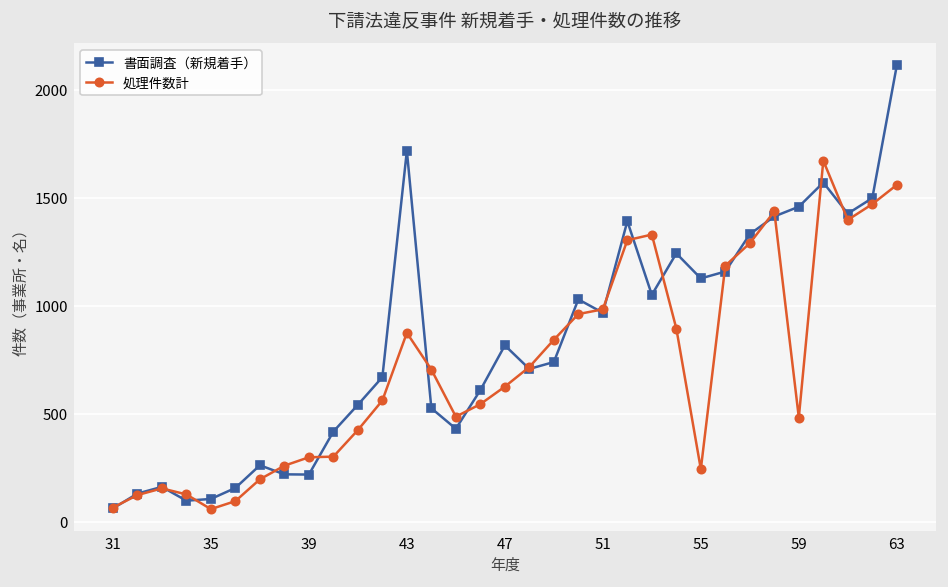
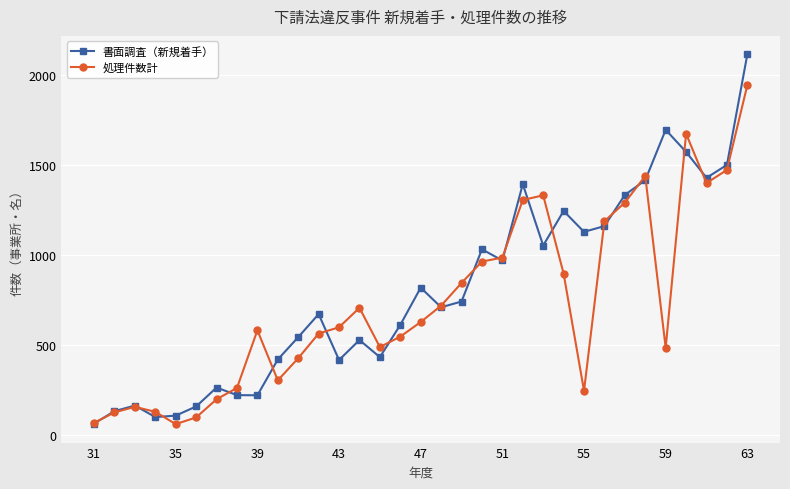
処理件数計, 39: 300 -> 580
書面調査（新規着手）, 43: 1720 -> 410
処理件数計, 43: 870 -> 600
書面調査（新規着手）, 59: 1460 -> 1690
処理件数計, 63: 1560 -> 1940
